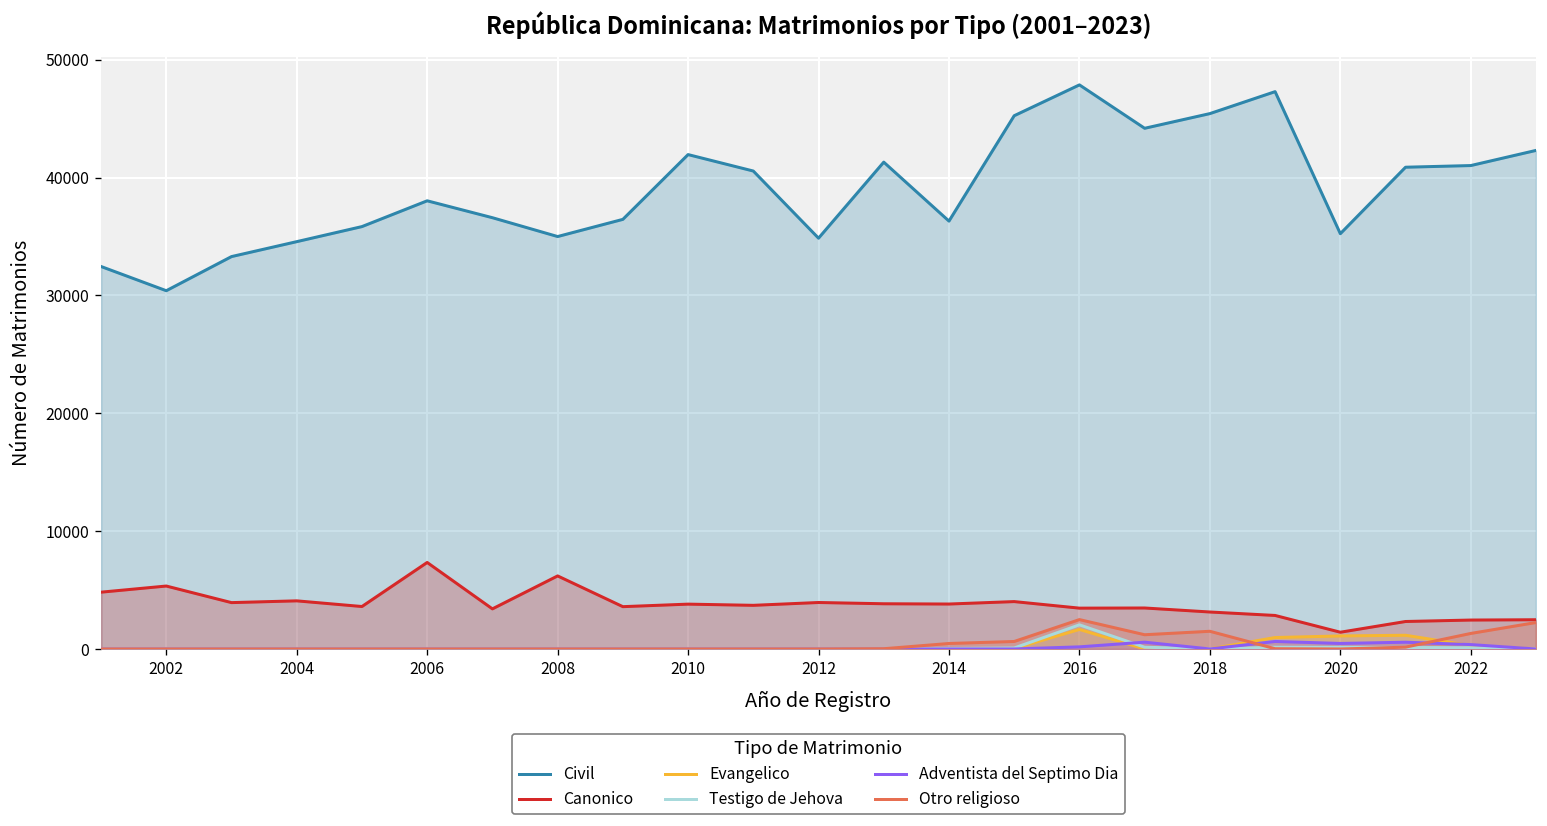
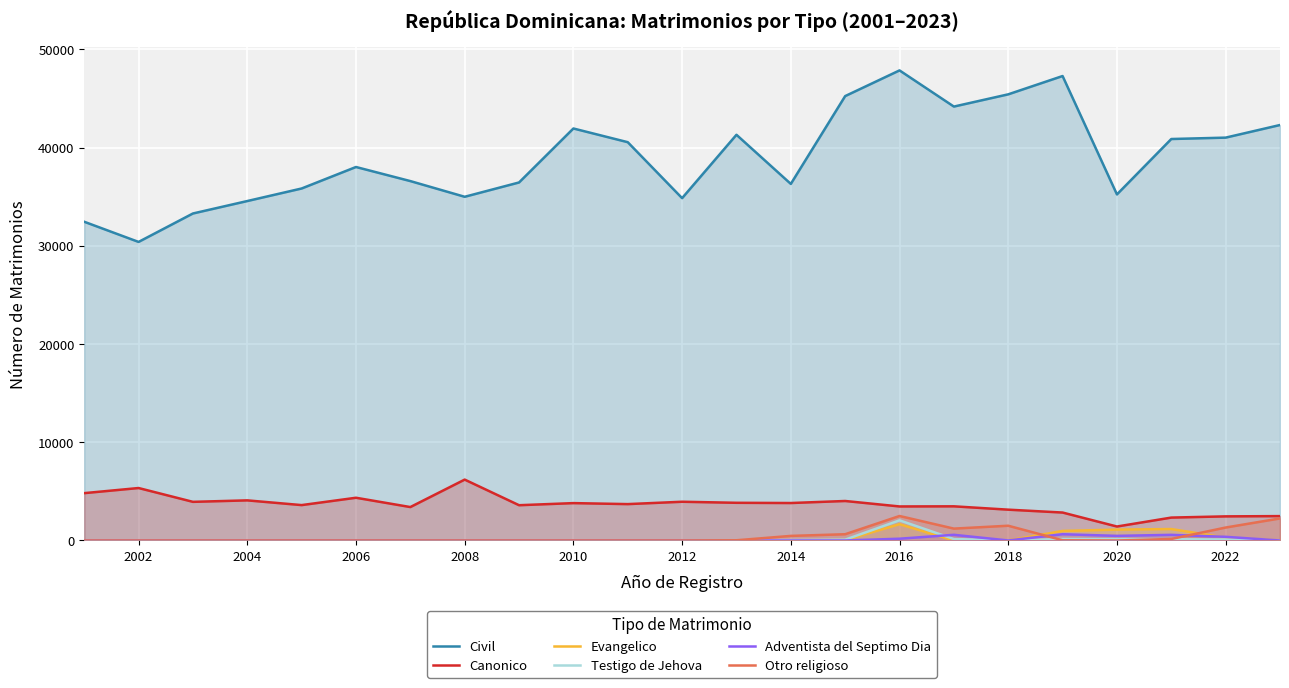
Canonico, 2006: 7000 -> 4000
